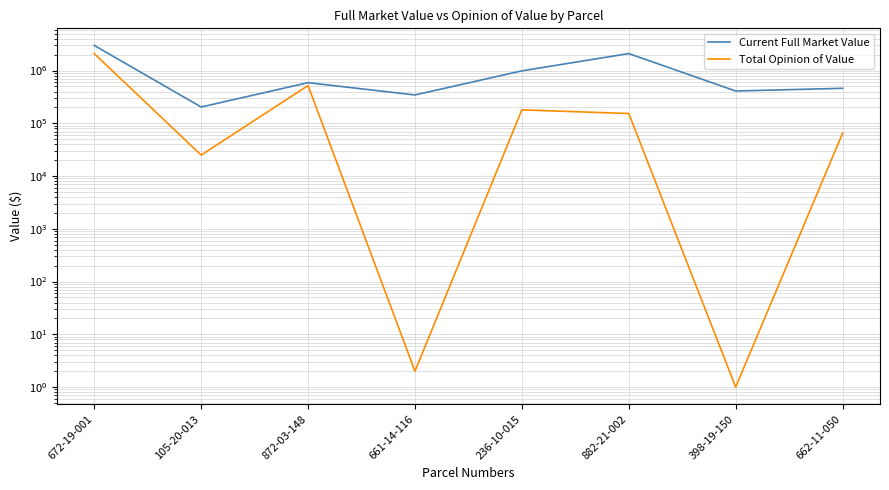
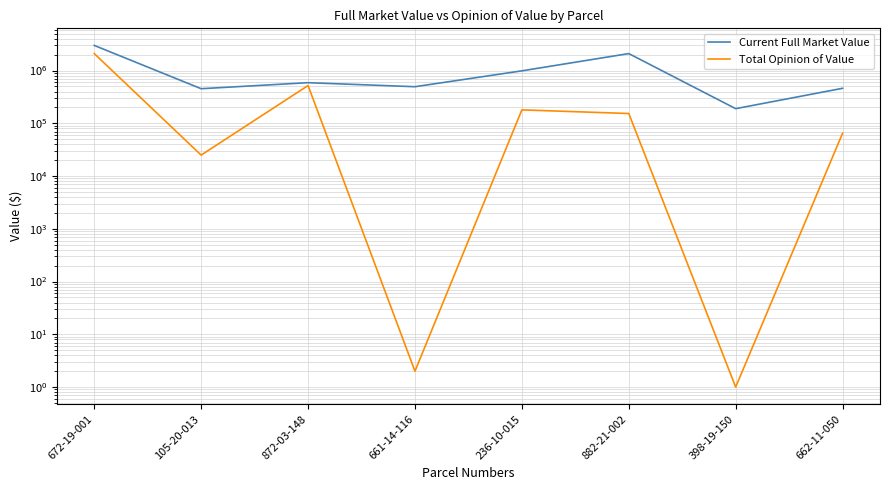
Current Full Market Value, 105-20-013: 200000 -> 500000
Current Full Market Value, 661-14-116: 300000 -> 500000
Current Full Market Value, 398-19-150: 400000 -> 190000
